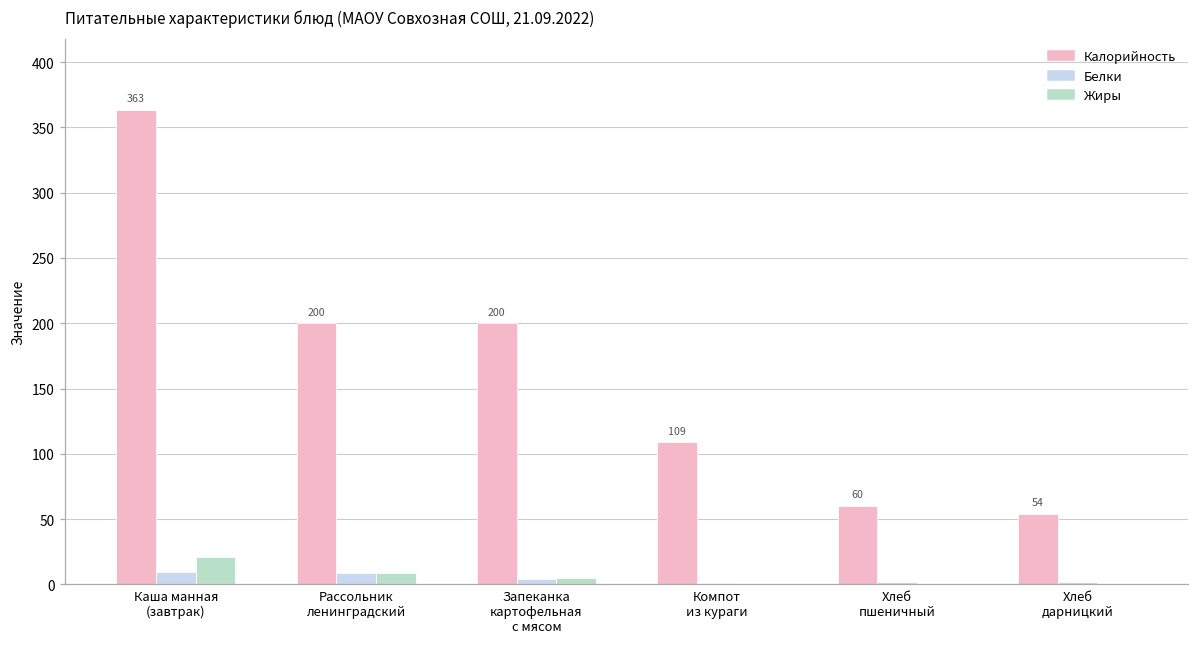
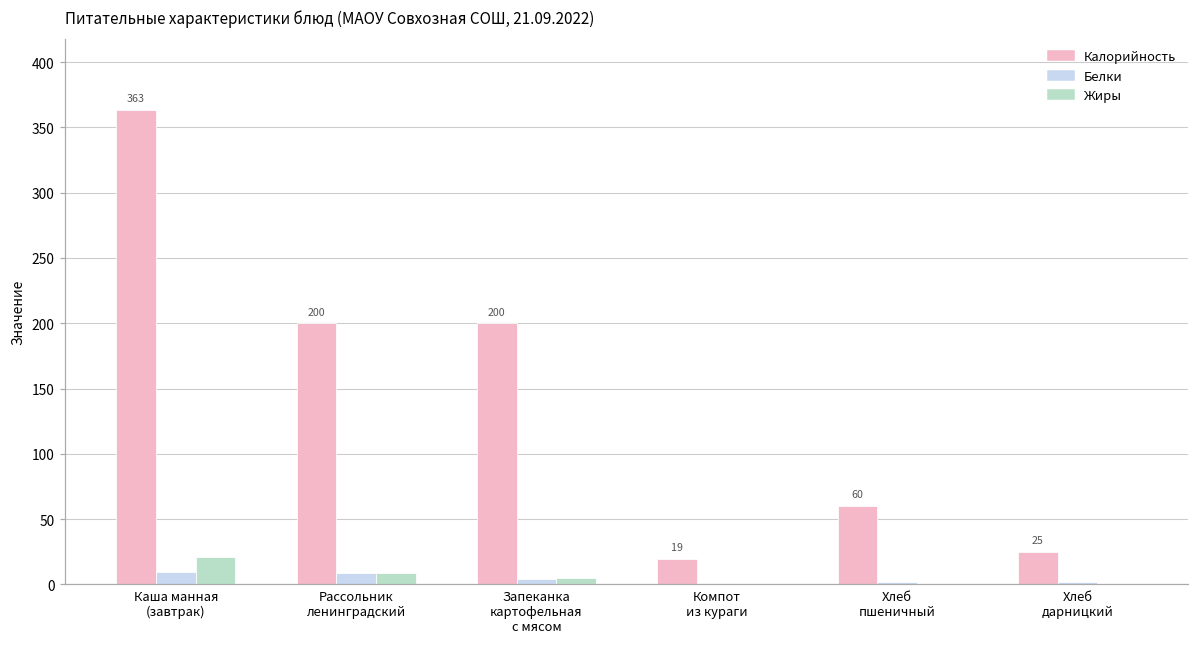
Калорийность, Компот из кураги: 109 -> 19
Калорийность, Хлеб дарницкий: 54 -> 25
